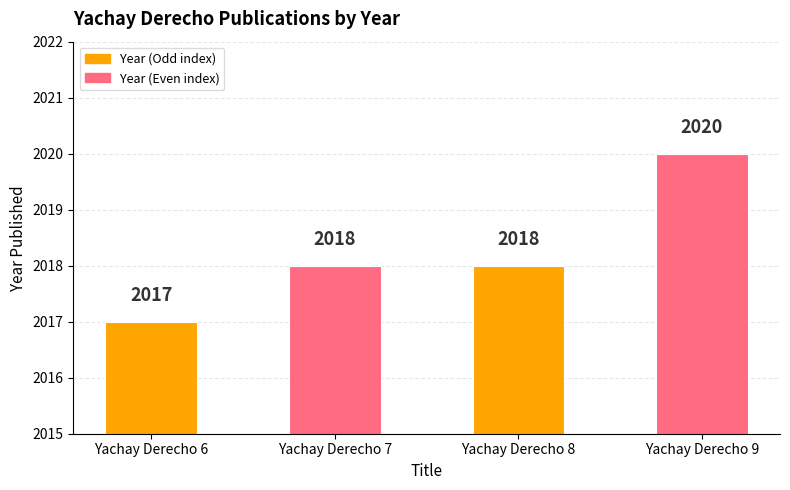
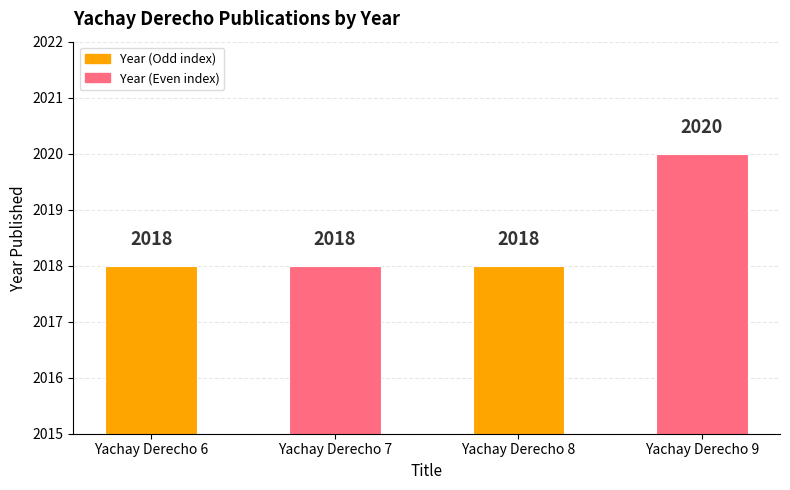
Yachay Derecho 6: 2017 -> 2018
